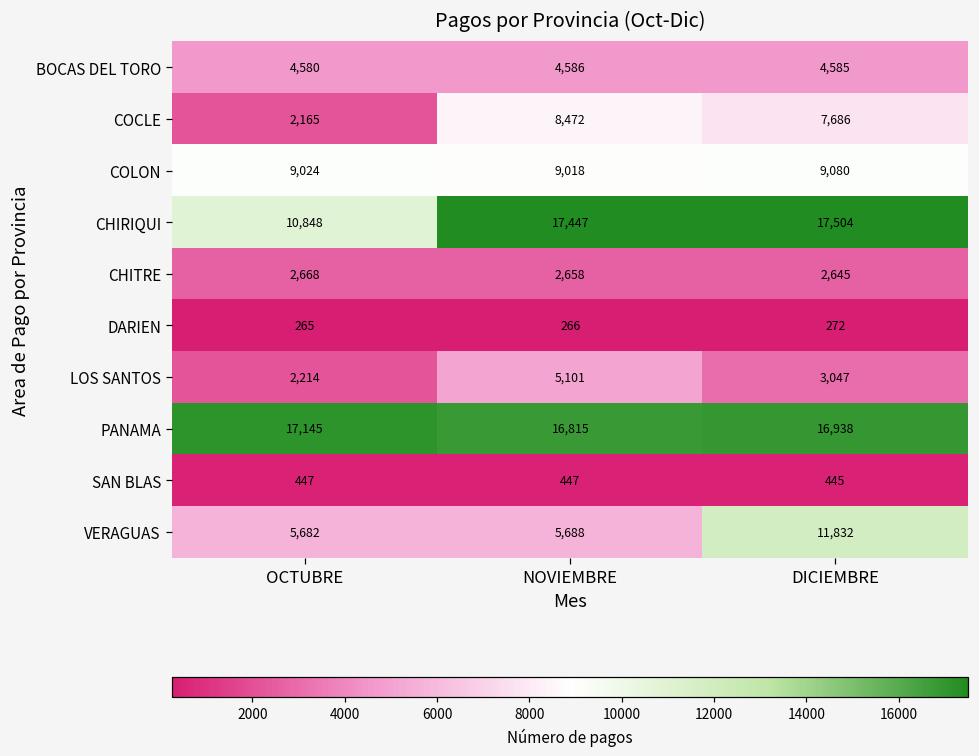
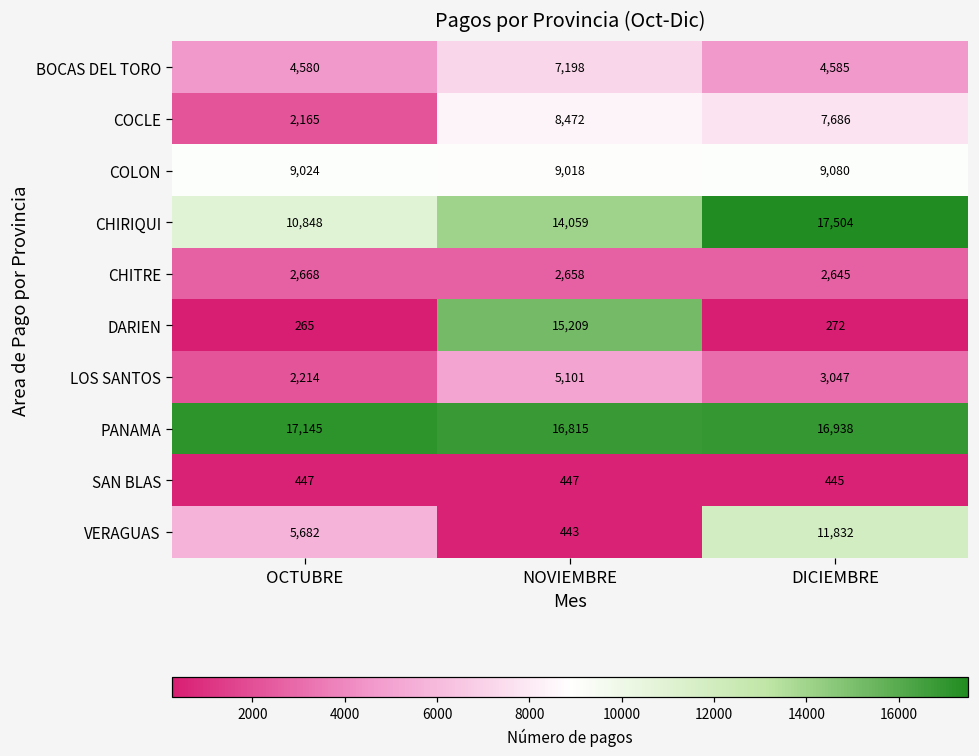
BOCAS DEL TORO, NOVIEMBRE: 4,586 -> 7,198
CHIRIQUI, NOVIEMBRE: 17,447 -> 14,059
DARIEN, NOVIEMBRE: 266 -> 15,209
VERAGUAS, NOVIEMBRE: 5,688 -> 443
